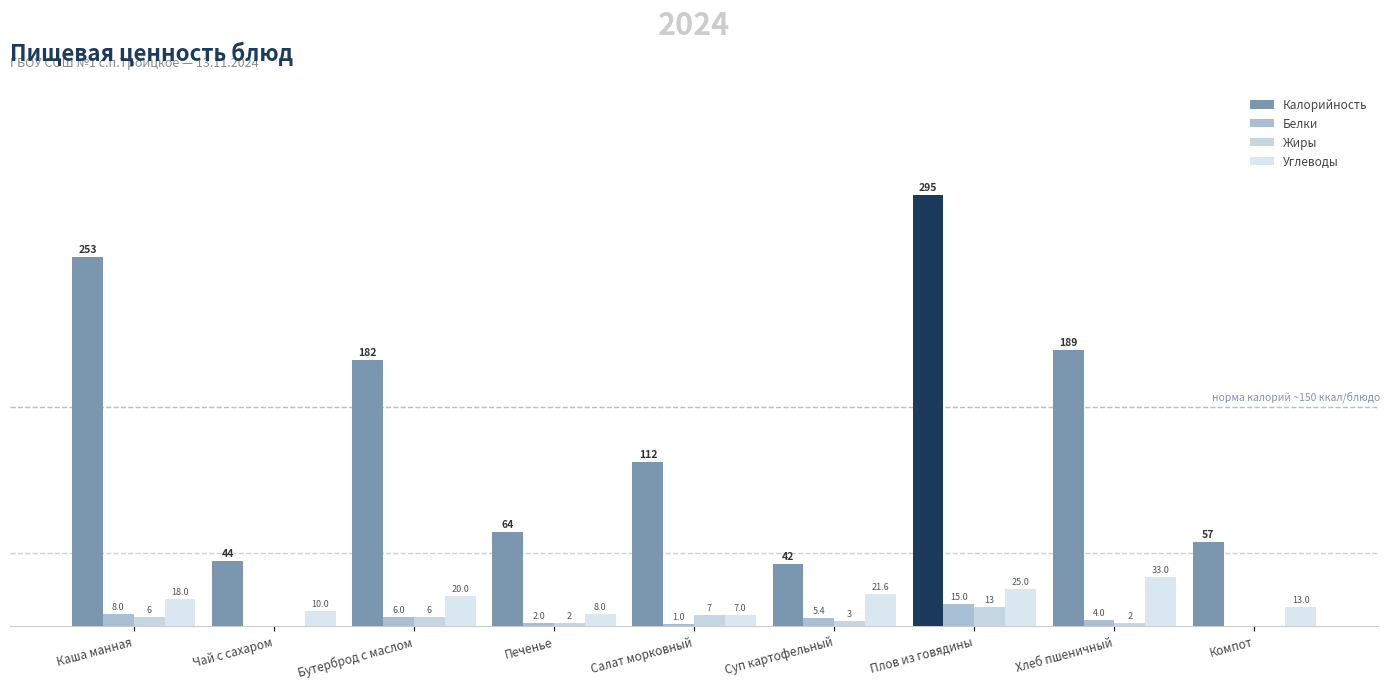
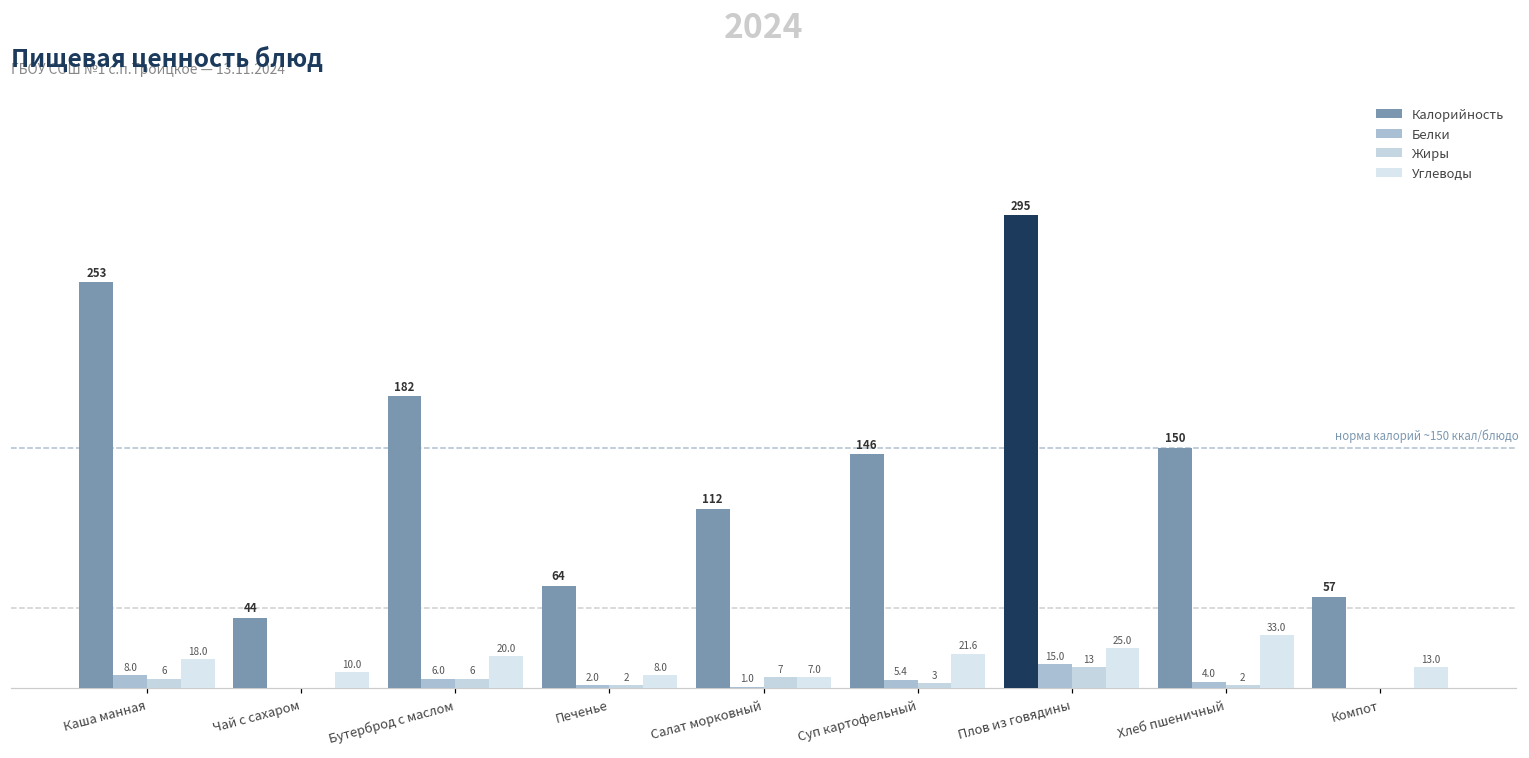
Калорийность, Суп картофельный: 42 -> 146
Калорийность, Хлеб пшеничный: 189 -> 150
